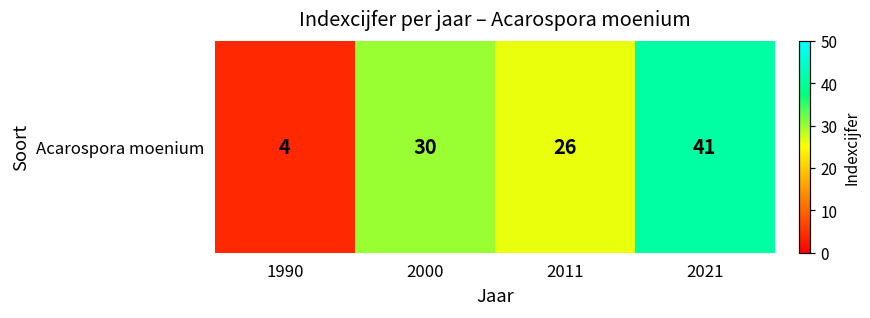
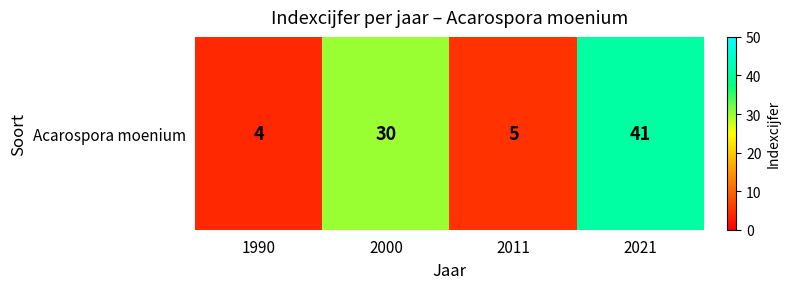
Acarospora moenium, 2011: 26 -> 5
